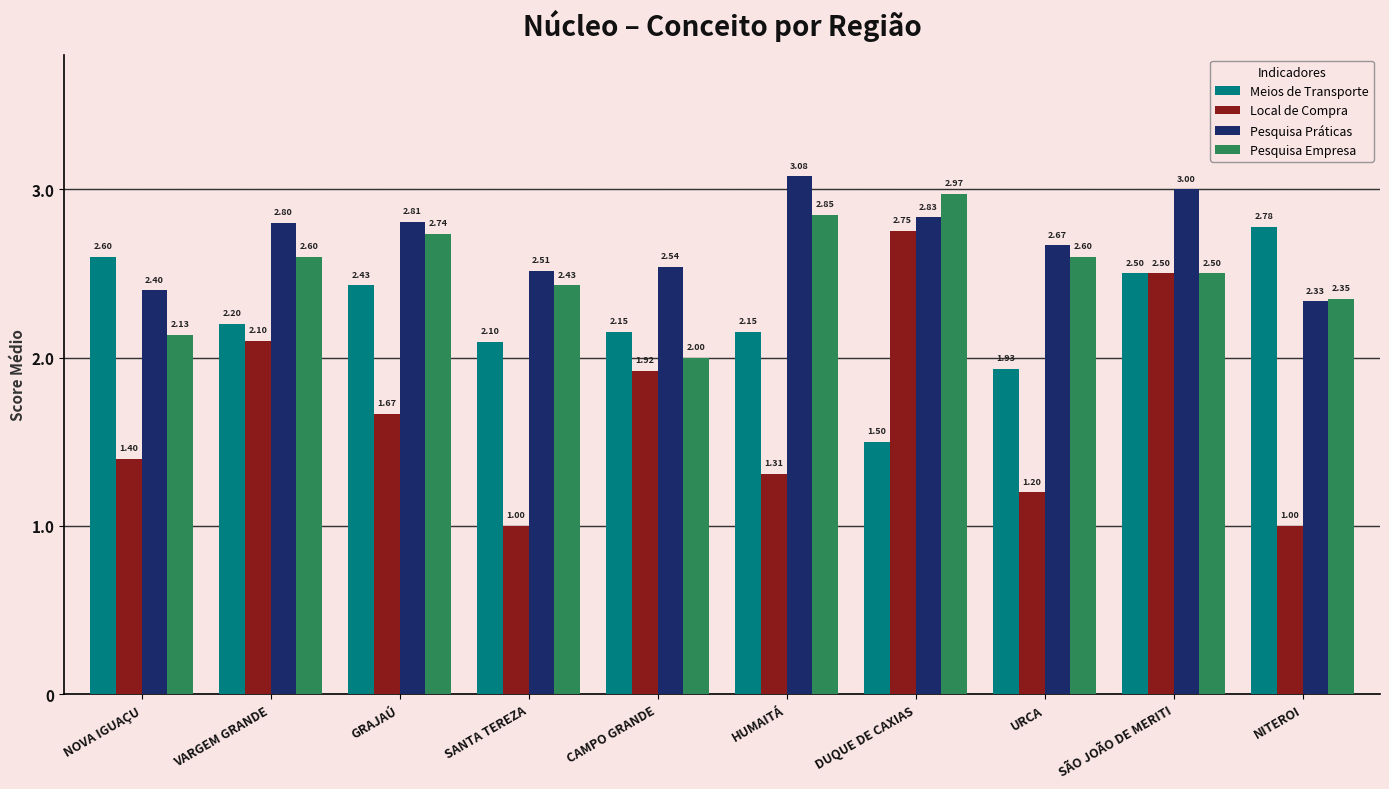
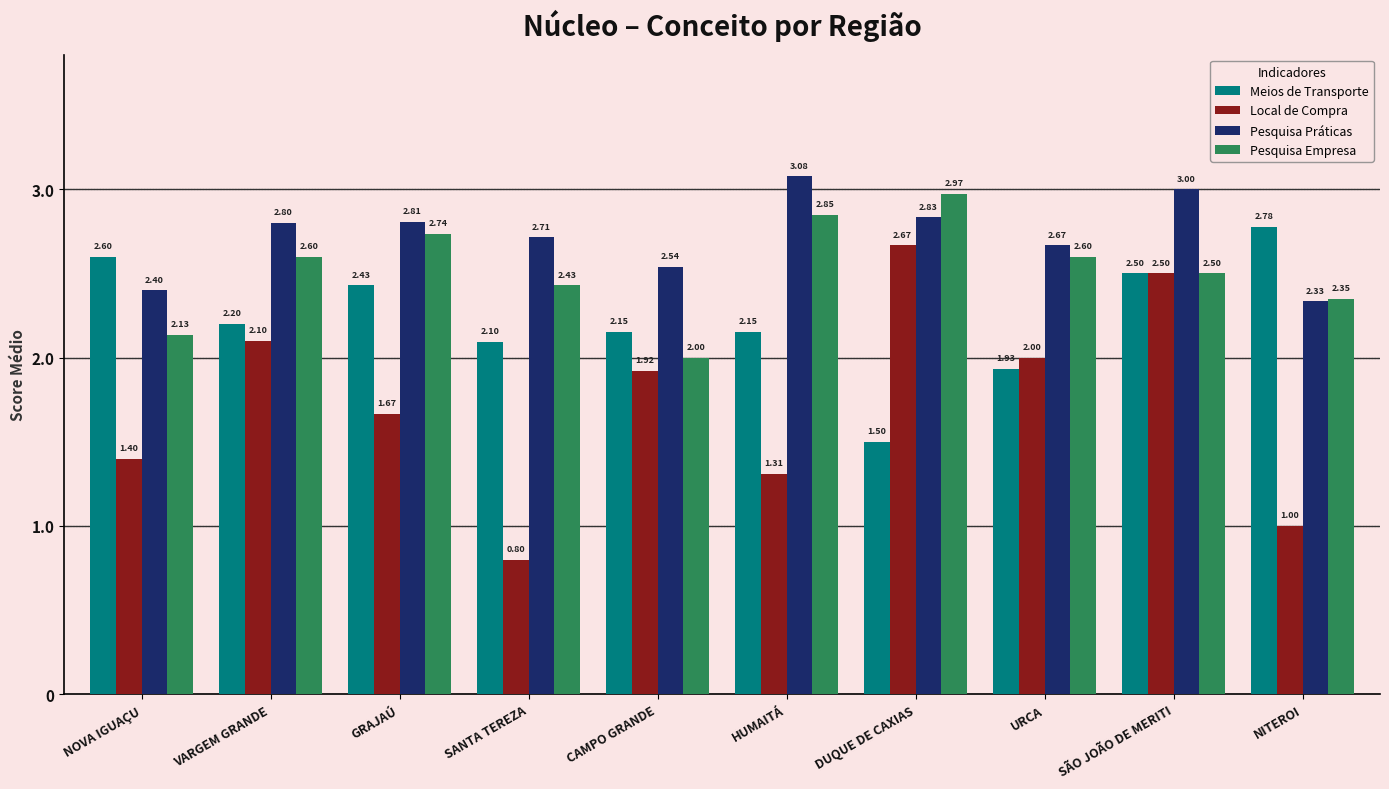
Local de Compra, SANTA TEREZA: 1.00 -> 0.80
Pesquisa Práticas, SANTA TEREZA: 2.51 -> 2.71
Local de Compra, DUQUE DE CAXIAS: 2.75 -> 2.67
Local de Compra, URCA: 1.20 -> 2.00
